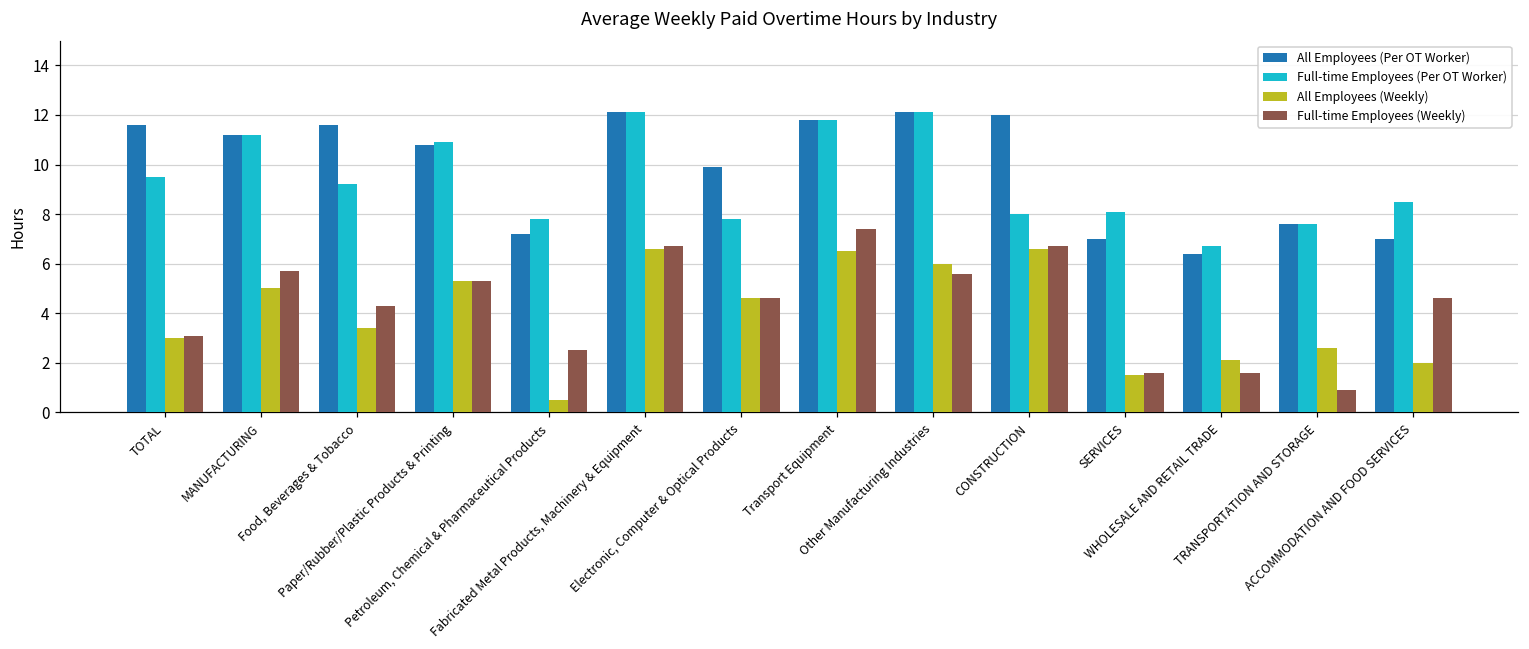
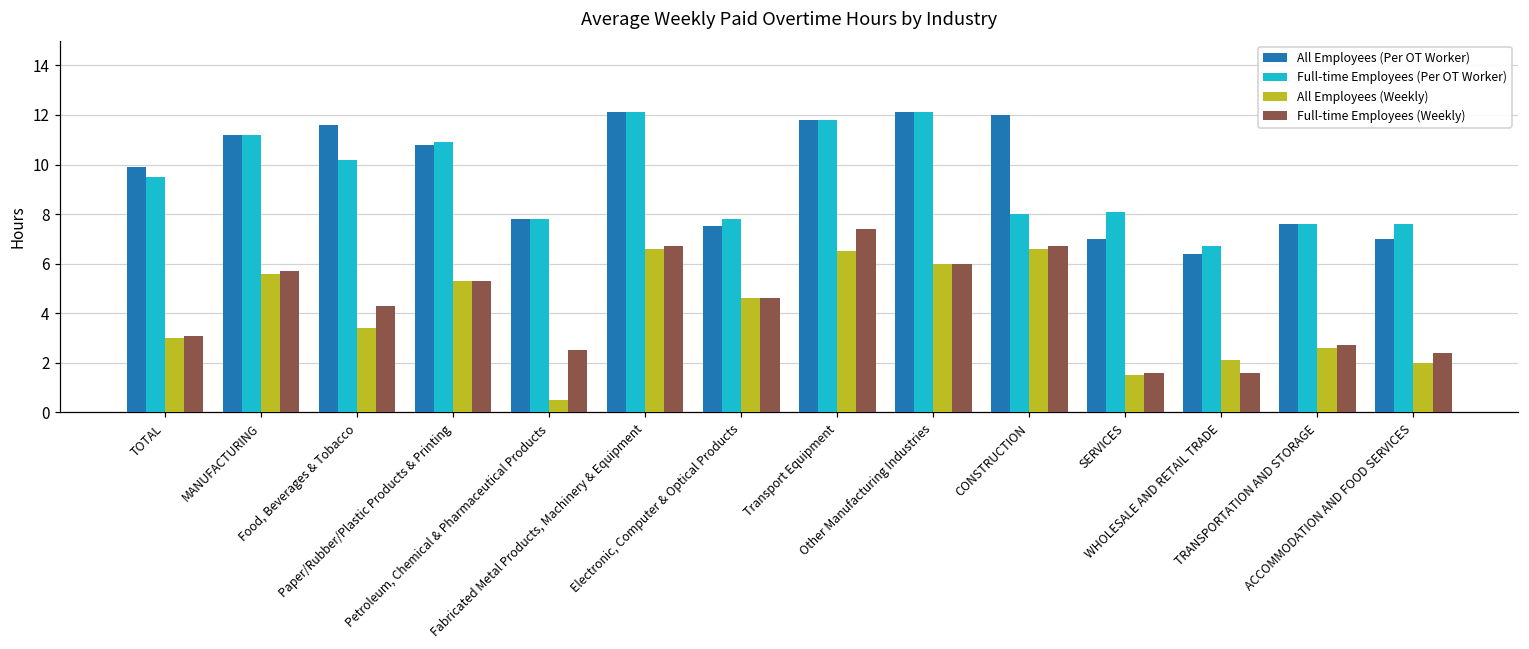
All Employees (Per OT Worker), TOTAL: 11.6 -> 9.9
All Employees (Weekly), MANUFACTURING: 5.0 -> 5.6
Full-time Employees (Per OT Worker), Food, Beverages & Tobacco: 9.2 -> 10.2
All Employees (Per OT Worker), Petroleum, Chemical & Pharmaceutical Products: 7.2 -> 7.8
All Employees (Per OT Worker), Electronic, Computer & Optical Products: 9.9 -> 7.5
Full-time Employees (Weekly), Other Manufacturing Industries: 5.6 -> 6.0
Full-time Employees (Weekly), TRANSPORTATION AND STORAGE: 0.9 -> 2.7
Full-time Employees (Per OT Worker), ACCOMMODATION AND FOOD SERVICES: 8.5 -> 7.6
Full-time Employees (Weekly), ACCOMMODATION AND FOOD SERVICES: 4.6 -> 2.4
